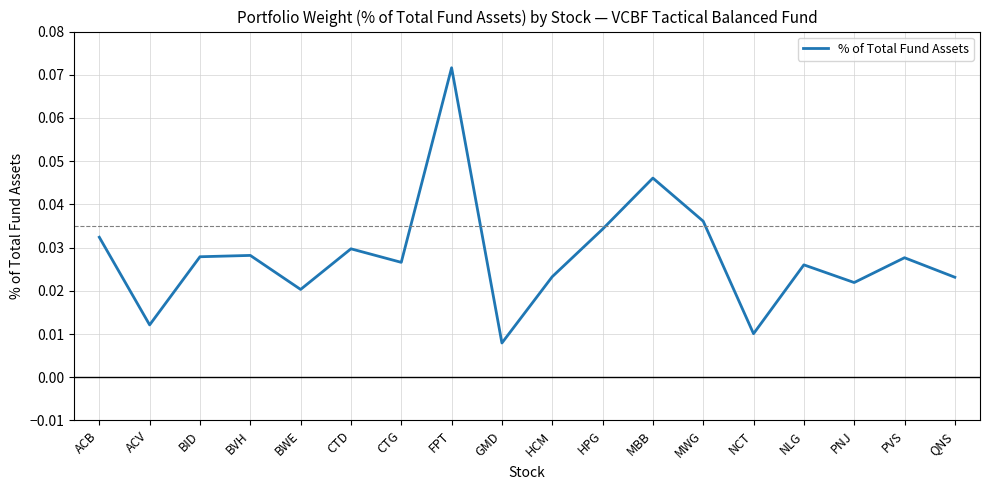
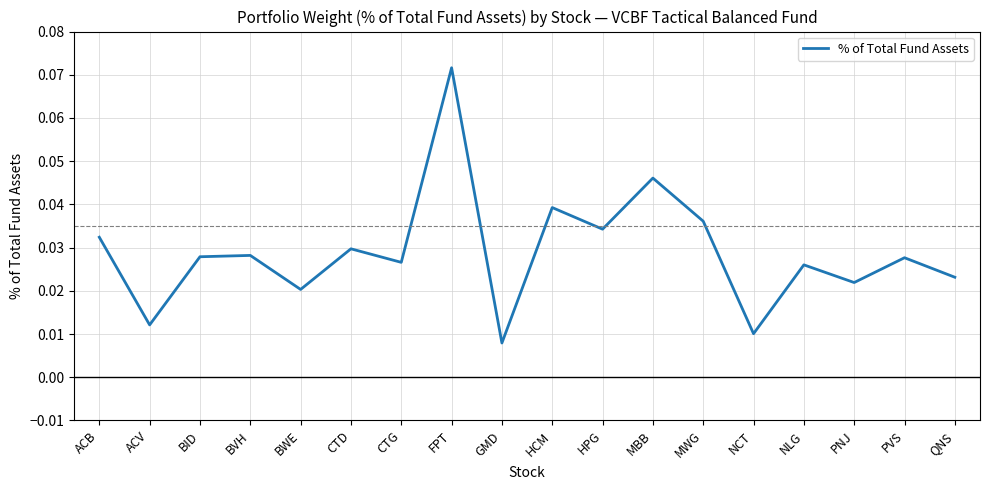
HCM: 0.023 -> 0.039
